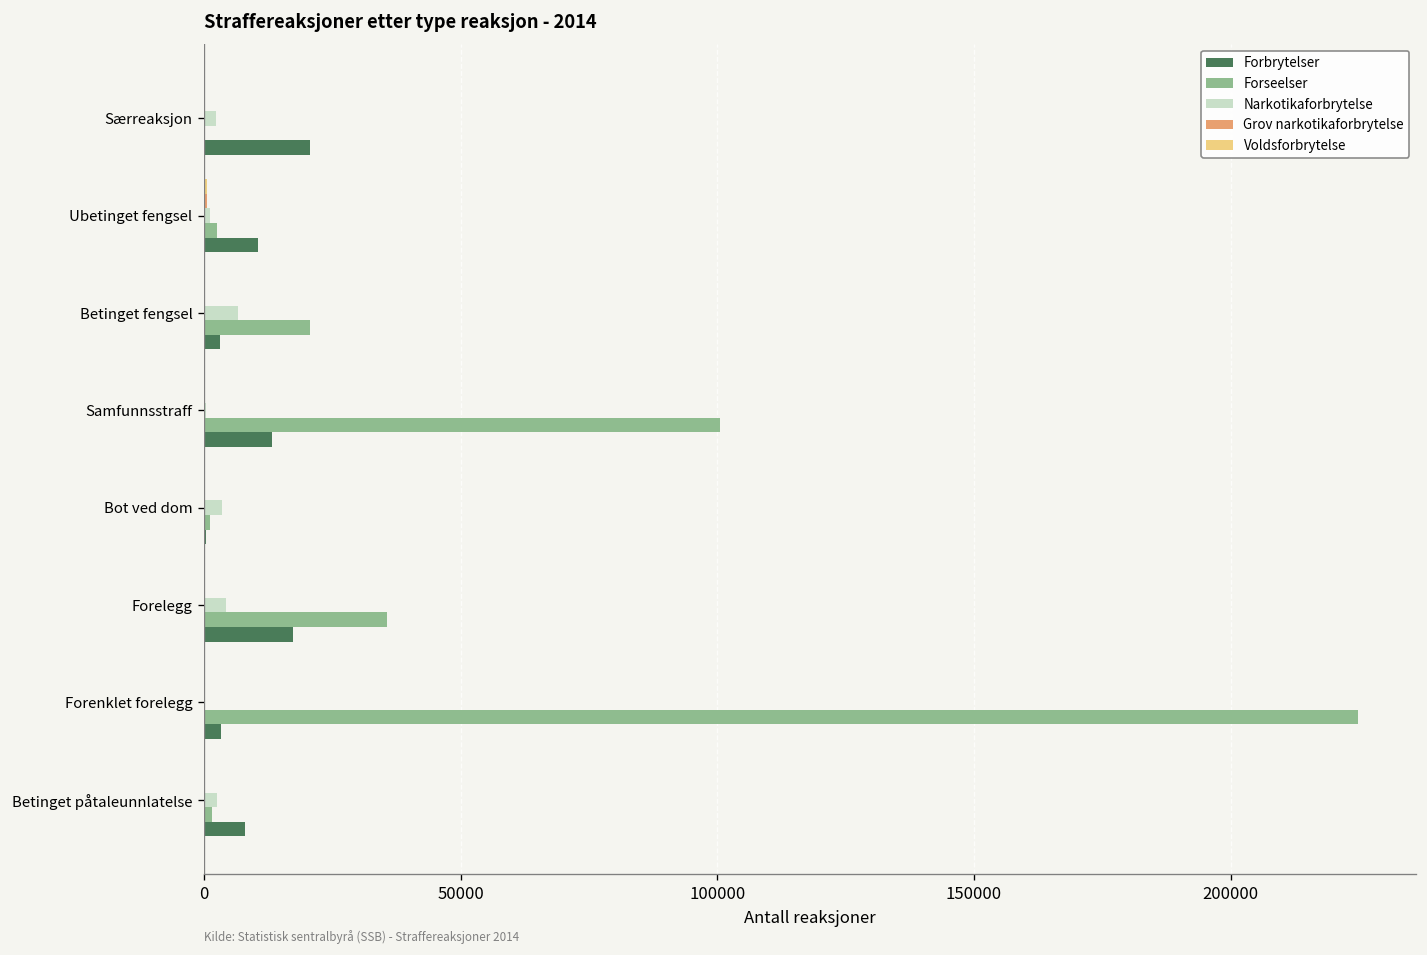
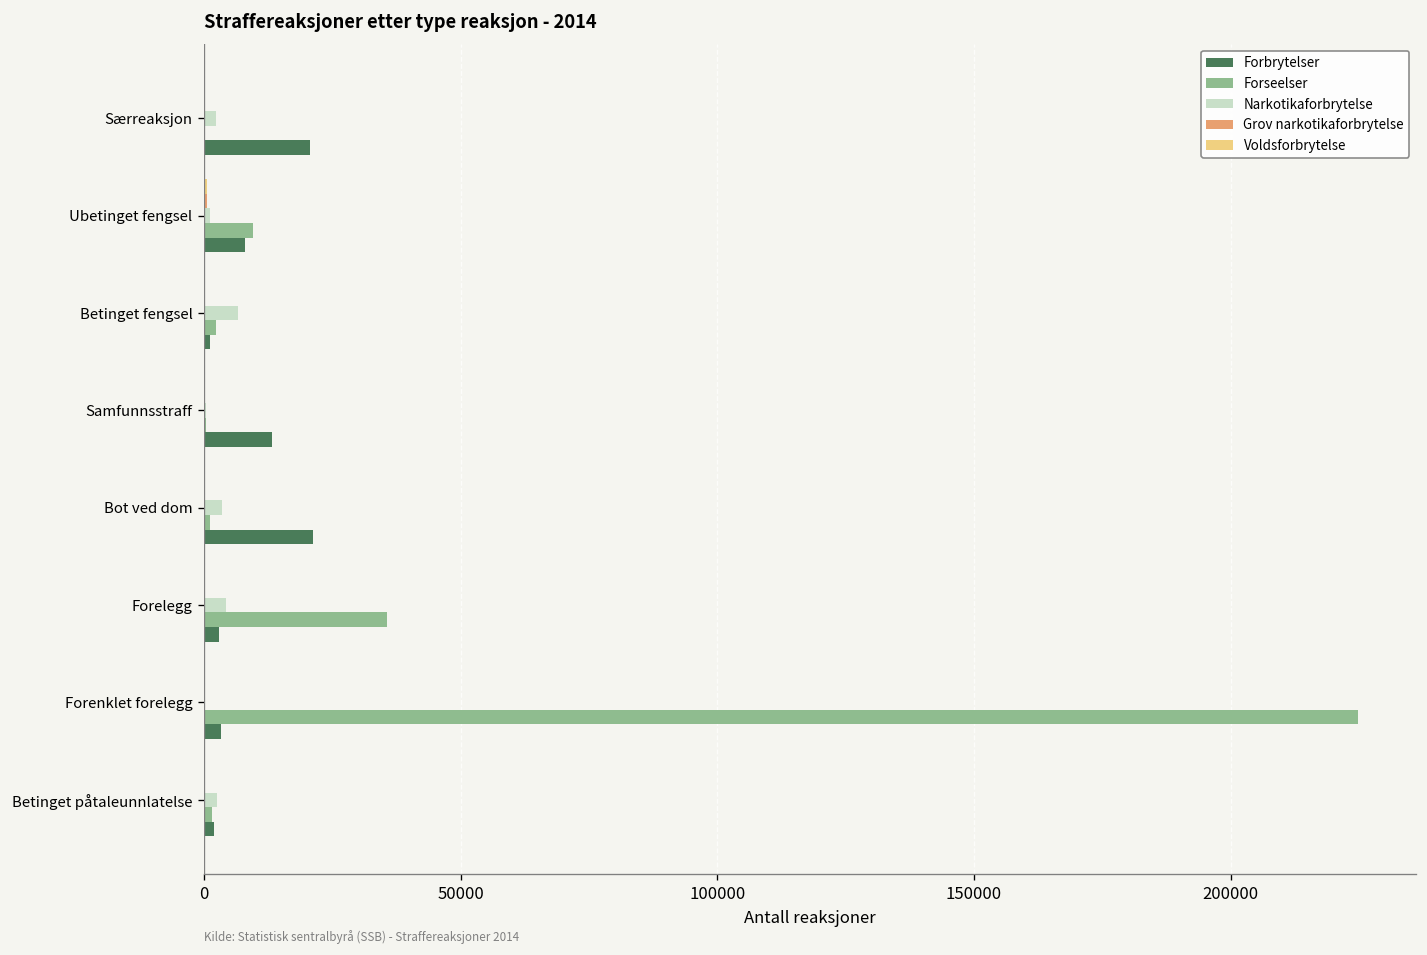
Forseelser, Ubetinget fengsel: 2000 -> 9000
Forbrytelser, Ubetinget fengsel: 10000 -> 8000
Forseelser, Betinget fengsel: 21000 -> 2000
Forbrytelser, Betinget fengsel: 3000 -> 1000
Forseelser, Samfunnsstraff: 101000 -> 0
Forbrytelser, Bot ved dom: 0 -> 21000
Forbrytelser, Forelegg: 17000 -> 3000
Forbrytelser, Betinget påtaleunnlatelse: 8000 -> 2000
